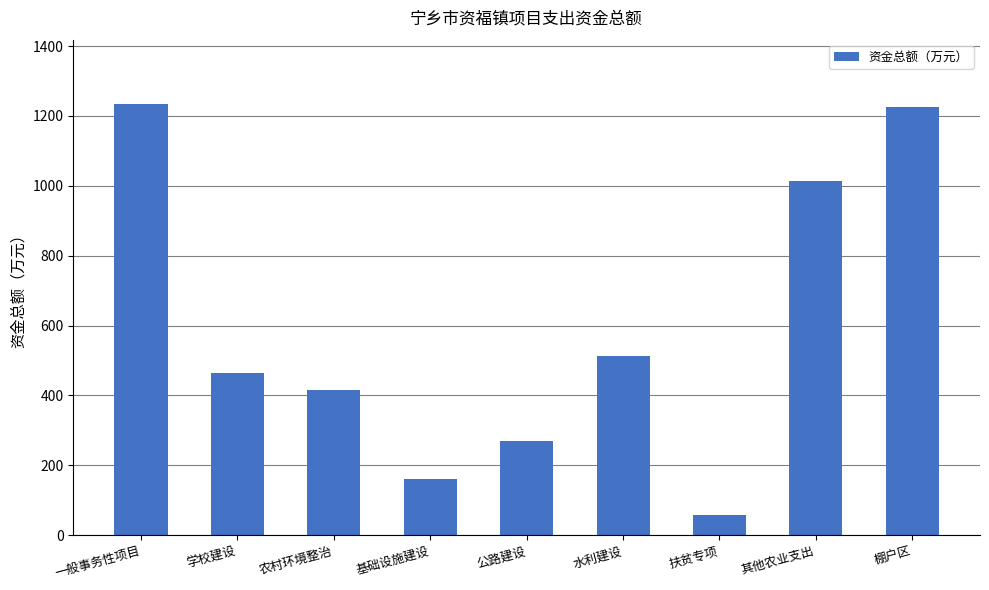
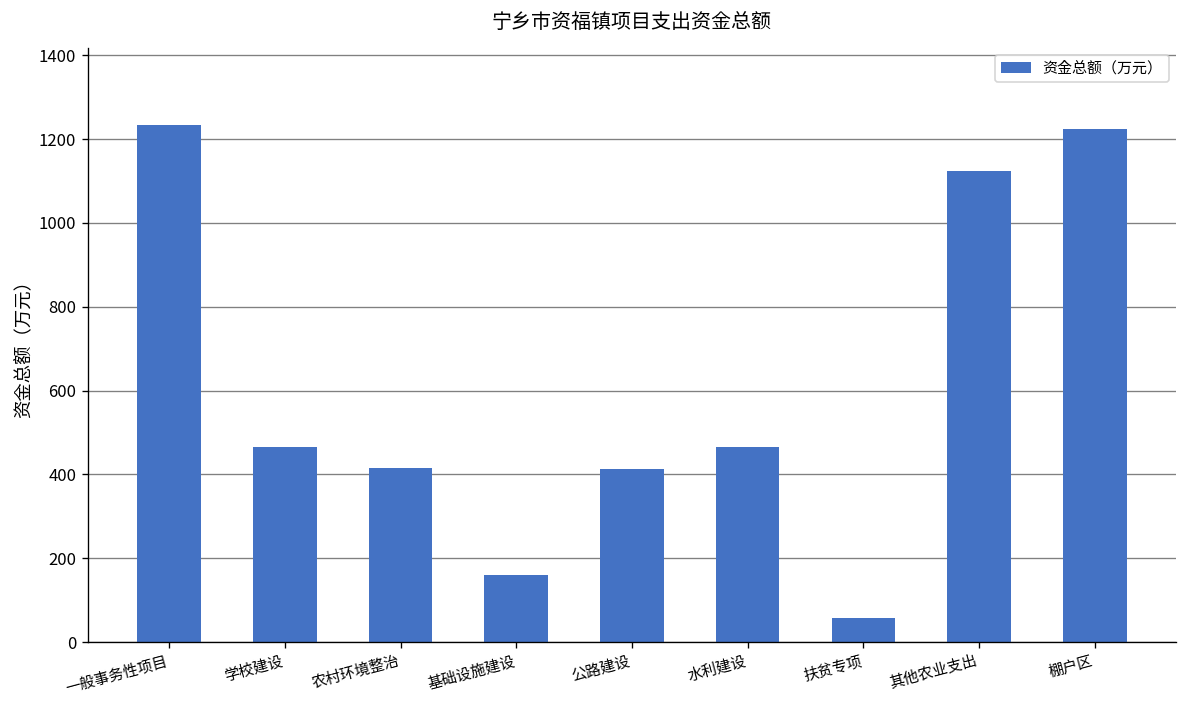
公路建设: 270 -> 410
水利建设: 510 -> 470
其他农业支出: 1010 -> 1120
